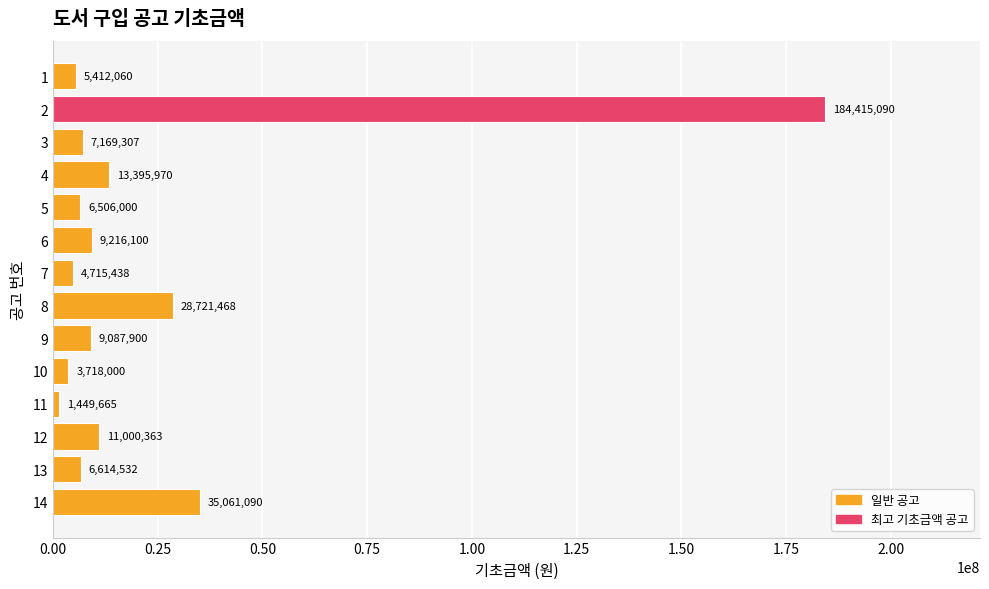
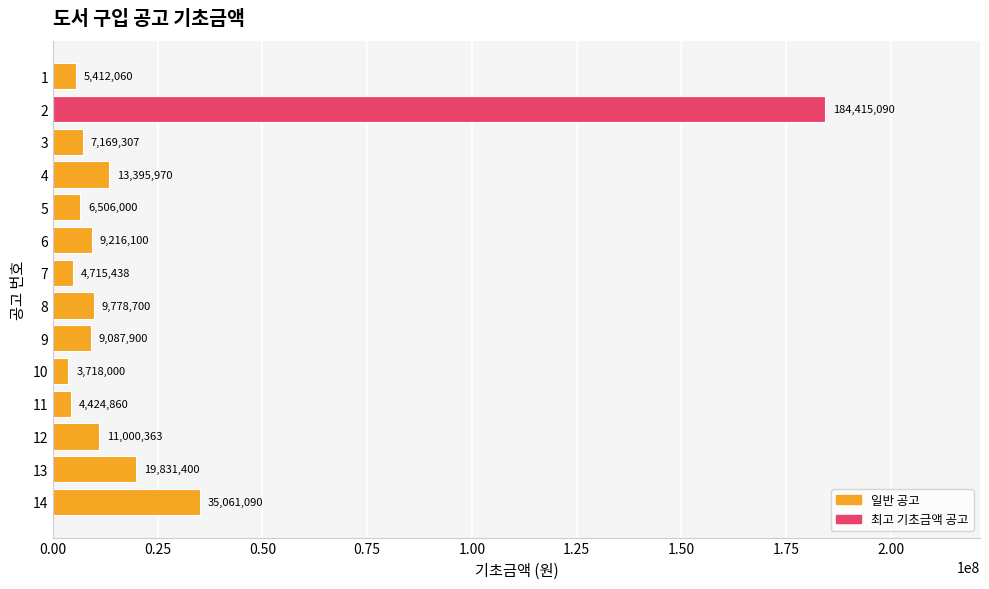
8: 28,721,468 -> 9,778,700
11: 1,449,665 -> 4,424,860
13: 6,614,532 -> 19,831,400
